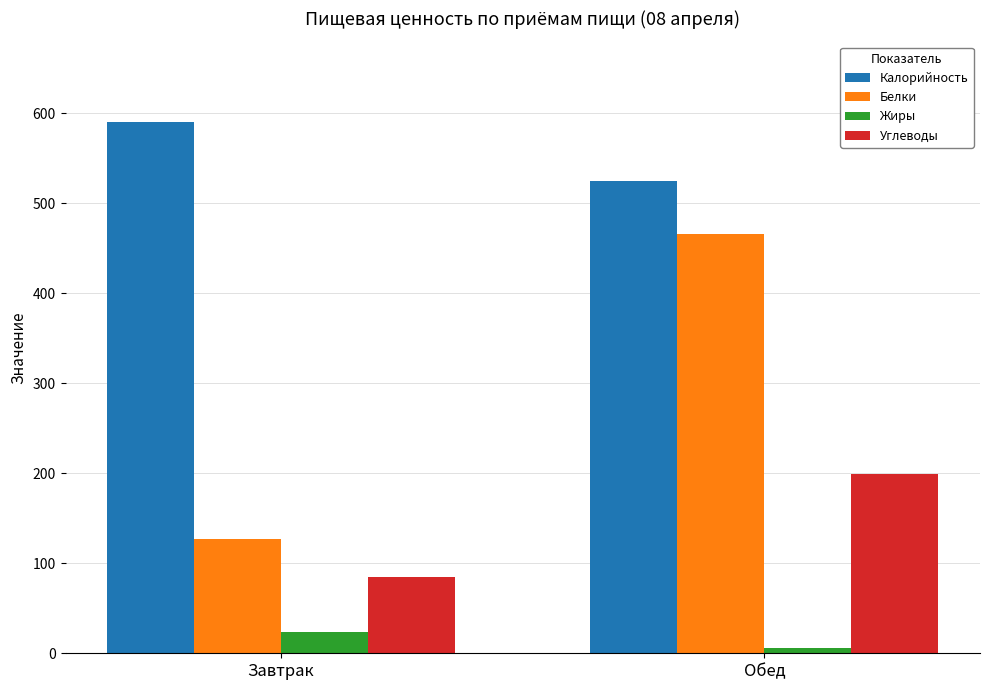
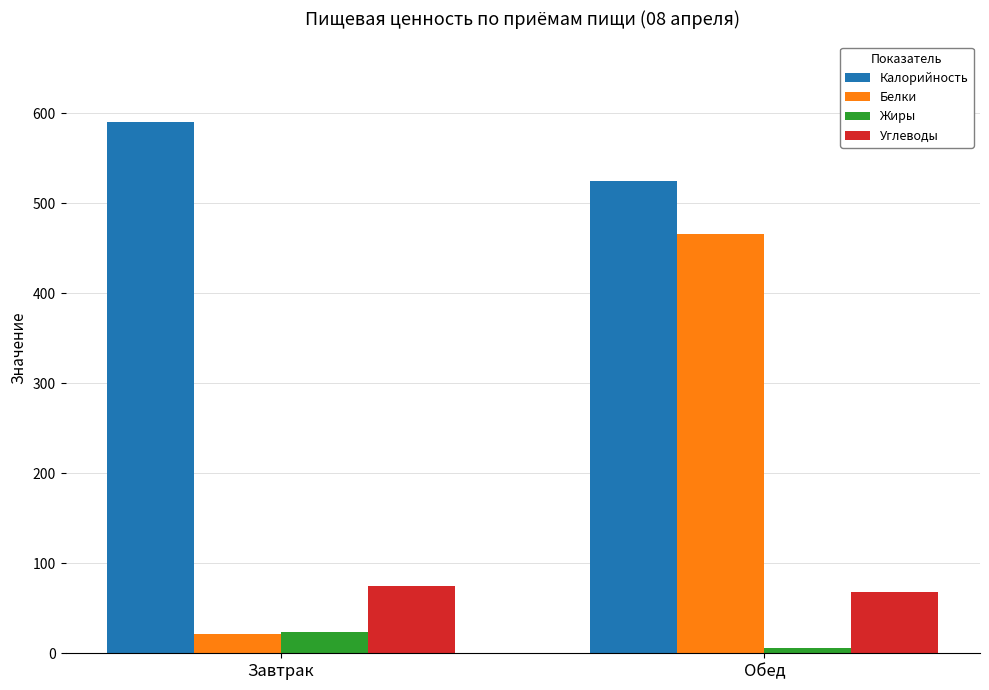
Белки, Завтрак: 130 -> 20
Углеводы, Завтрак: 90 -> 70
Углеводы, Обед: 200 -> 70
